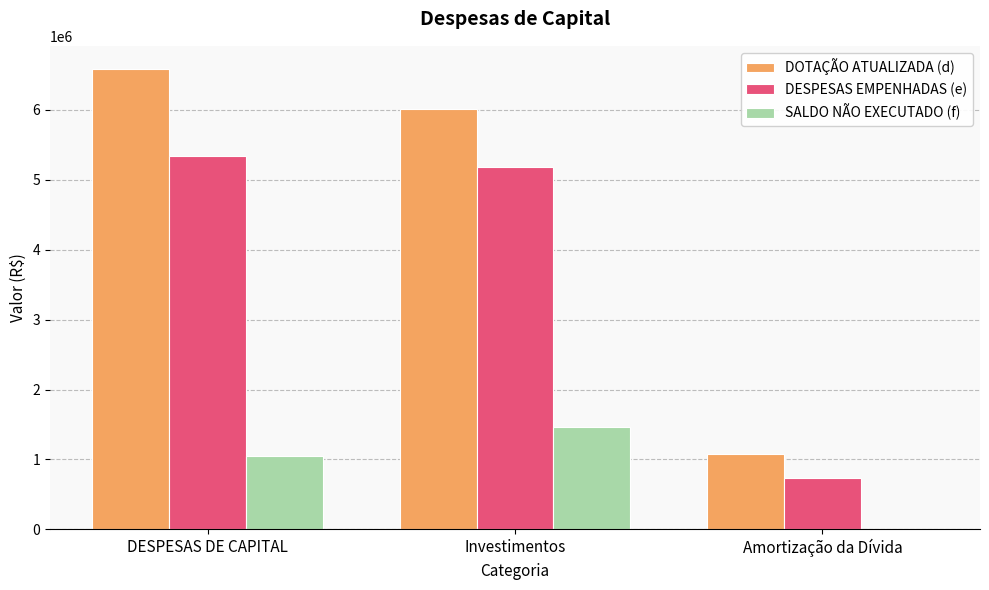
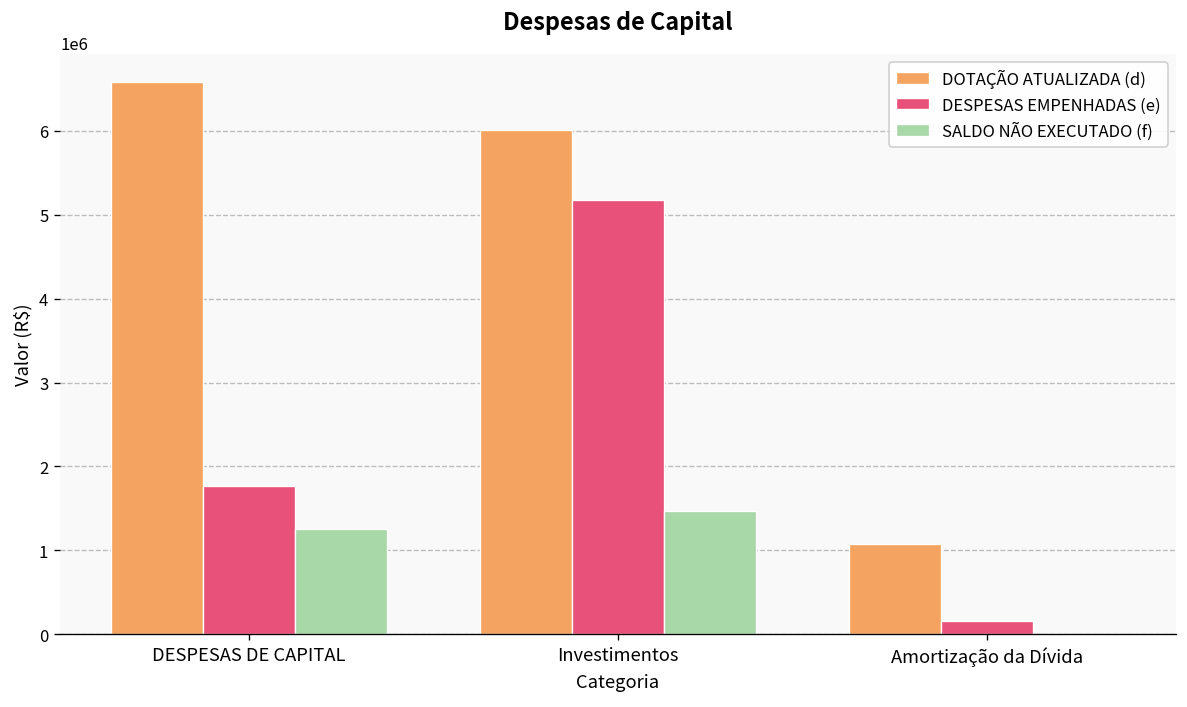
DESPESAS EMPENHADAS (e), DESPESAS DE CAPITAL: 5300000 -> 1800000
SALDO NÃO EXECUTADO (f), DESPESAS DE CAPITAL: 1000000 -> 1300000
DESPESAS EMPENHADAS (e), Amortização da Dívida: 700000 -> 200000
